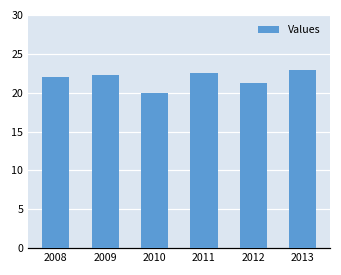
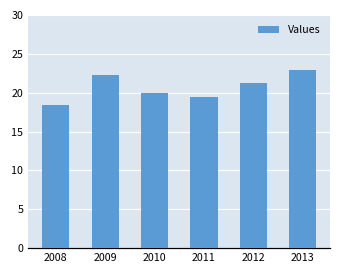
2008: 22 -> 18
2011: 23 -> 19
